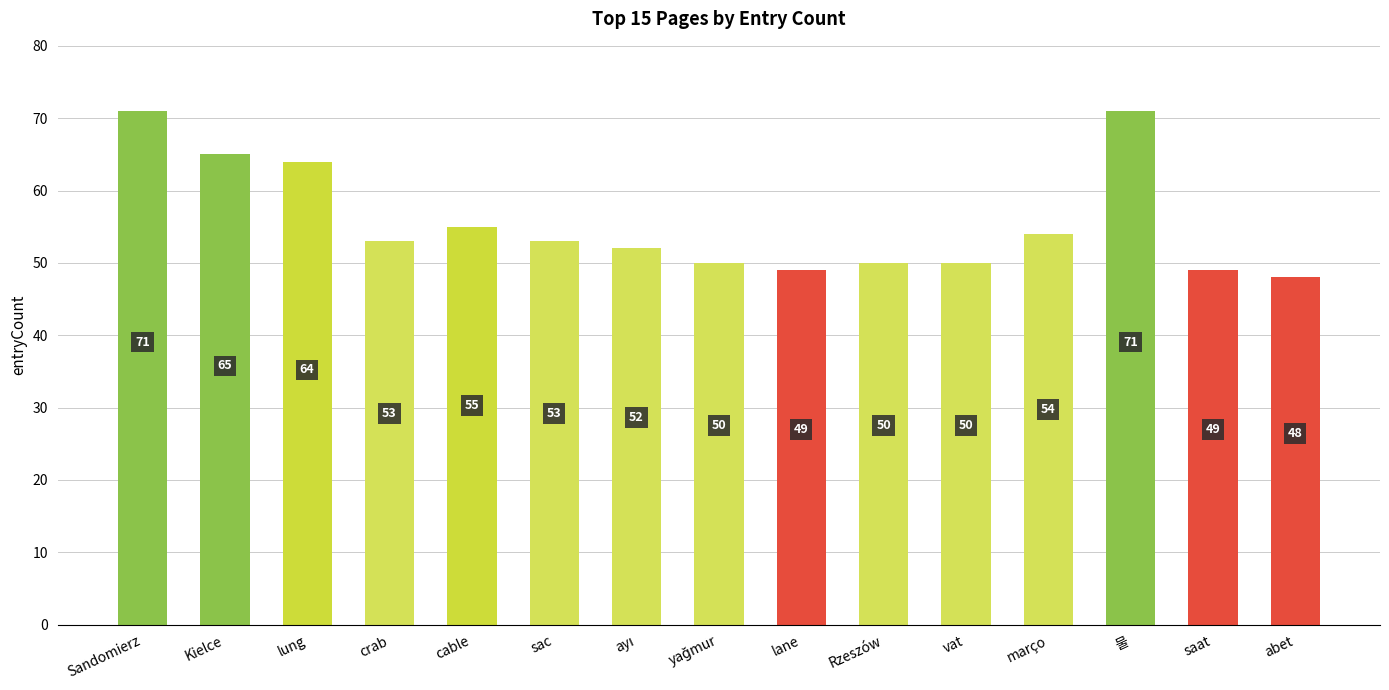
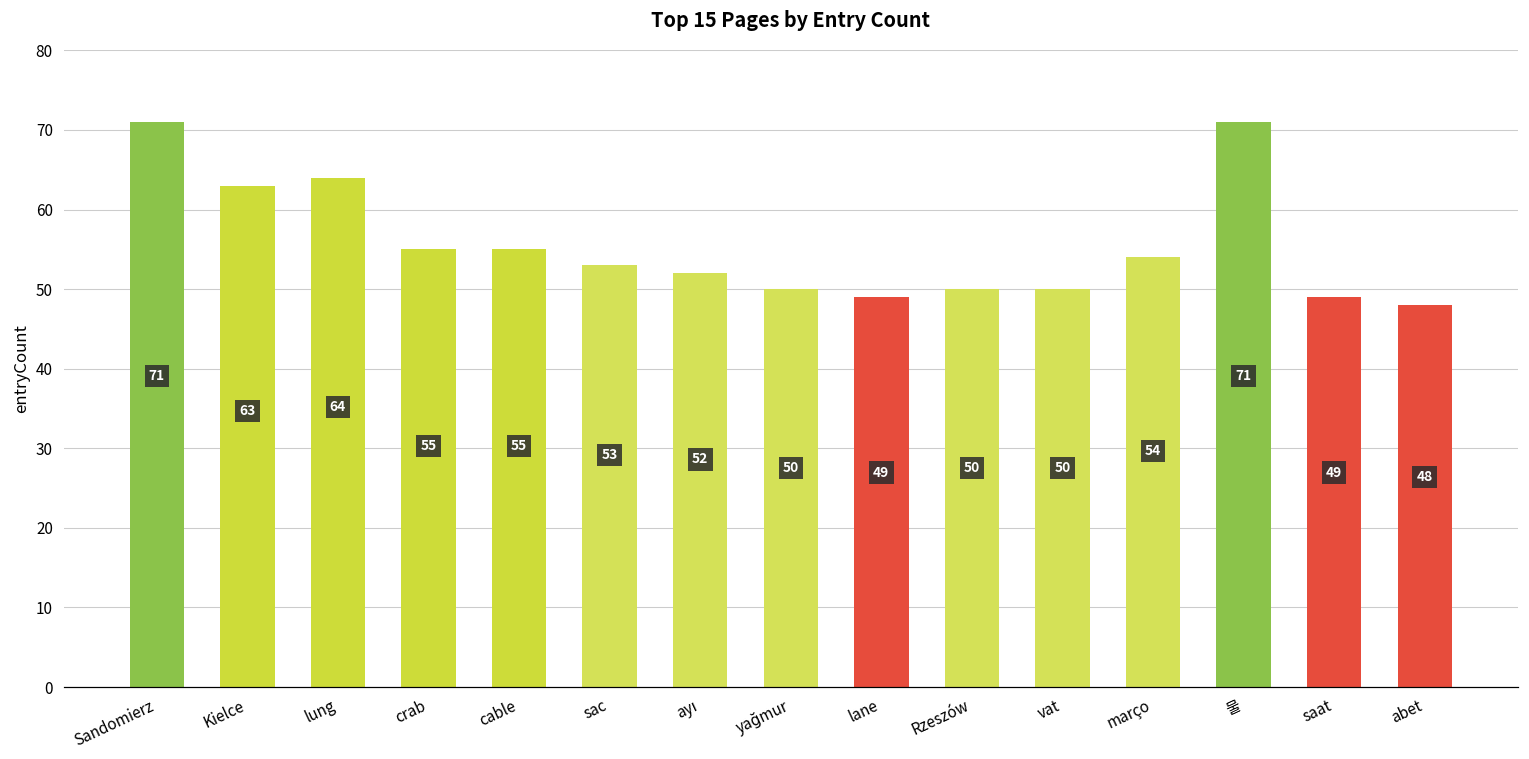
Kielce: 65 -> 63
crab: 53 -> 55
